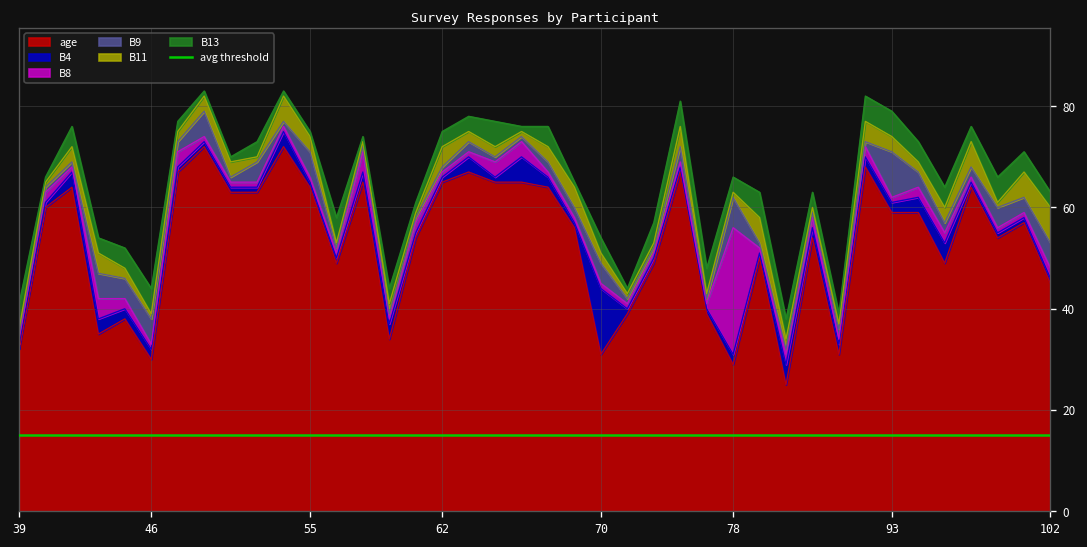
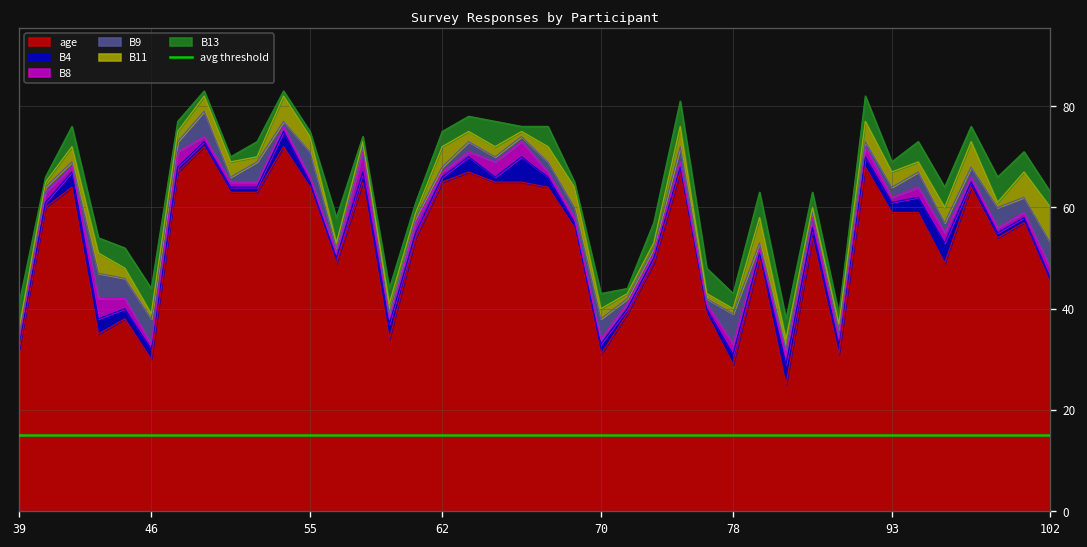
B4, 70: 13 -> 2
B8, 78: 25 -> 2
B9, 93: 9 -> 2
B13, 93: 5 -> 2
